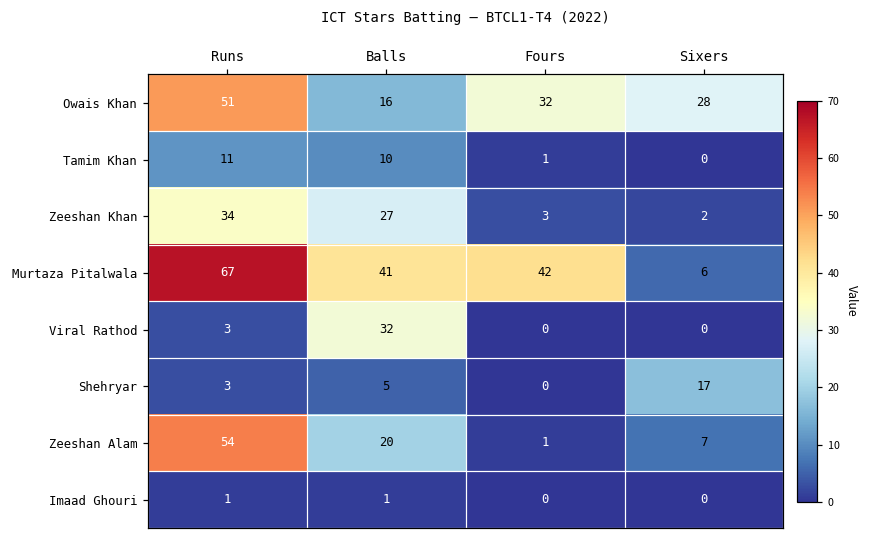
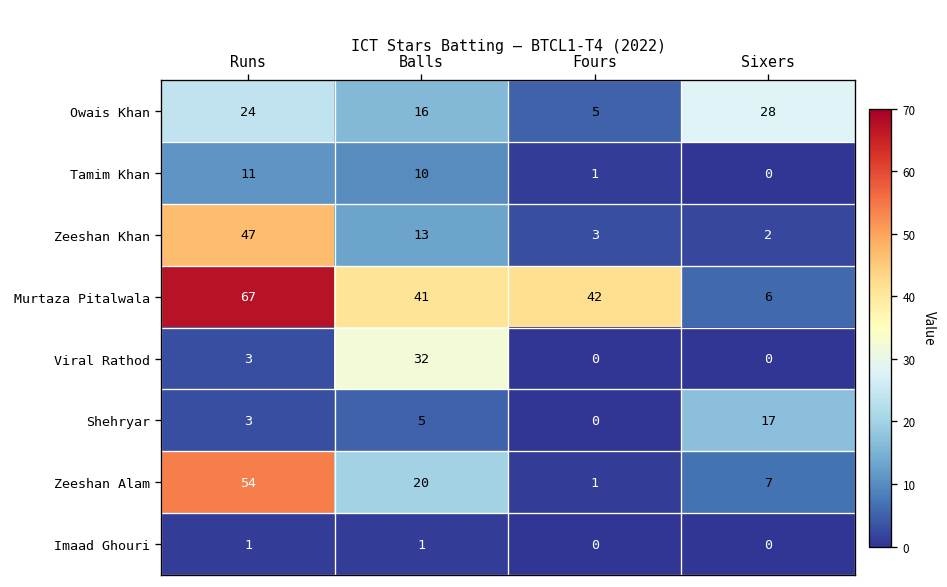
Owais Khan, Runs: 51 -> 24
Owais Khan, Fours: 32 -> 5
Zeeshan Khan, Runs: 34 -> 47
Zeeshan Khan, Balls: 27 -> 13
